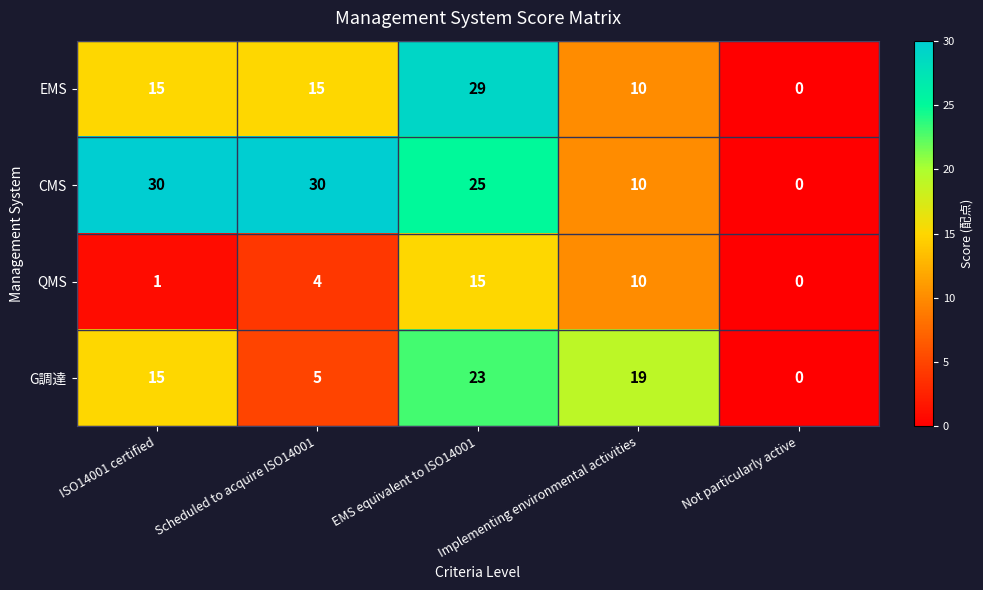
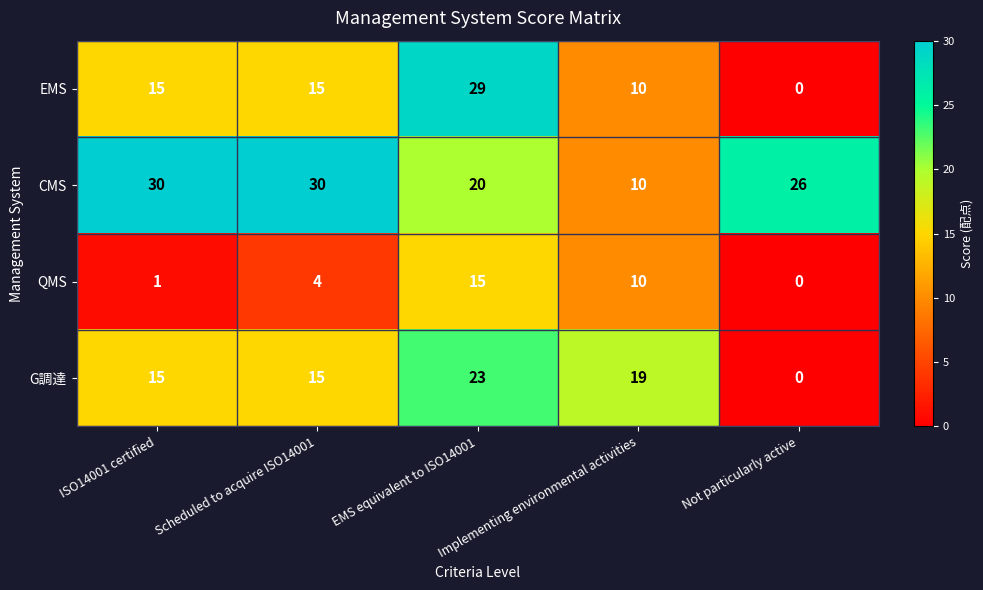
CMS, EMS equivalent to ISO14001: 25 -> 20
CMS, Not particularly active: 0 -> 26
G調達, Scheduled to acquire ISO14001: 5 -> 15
